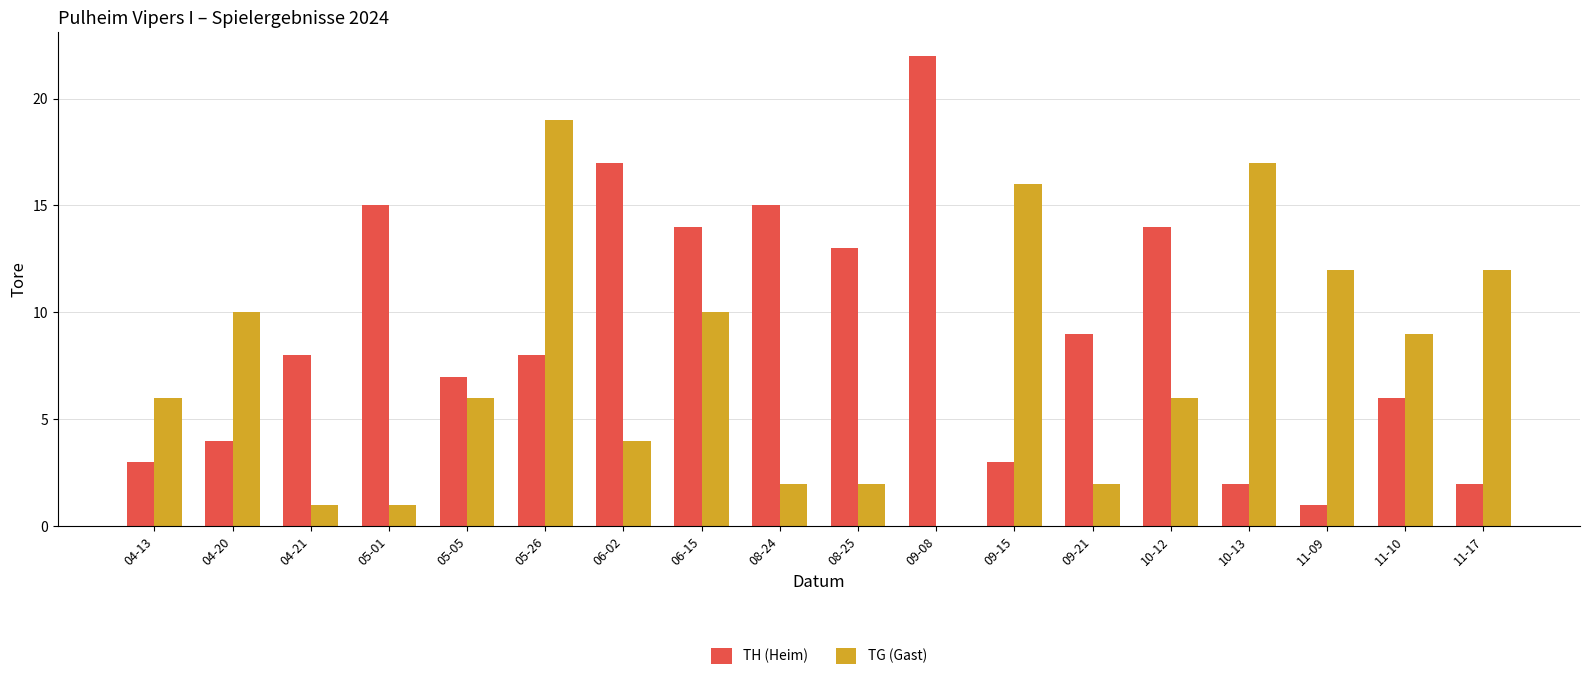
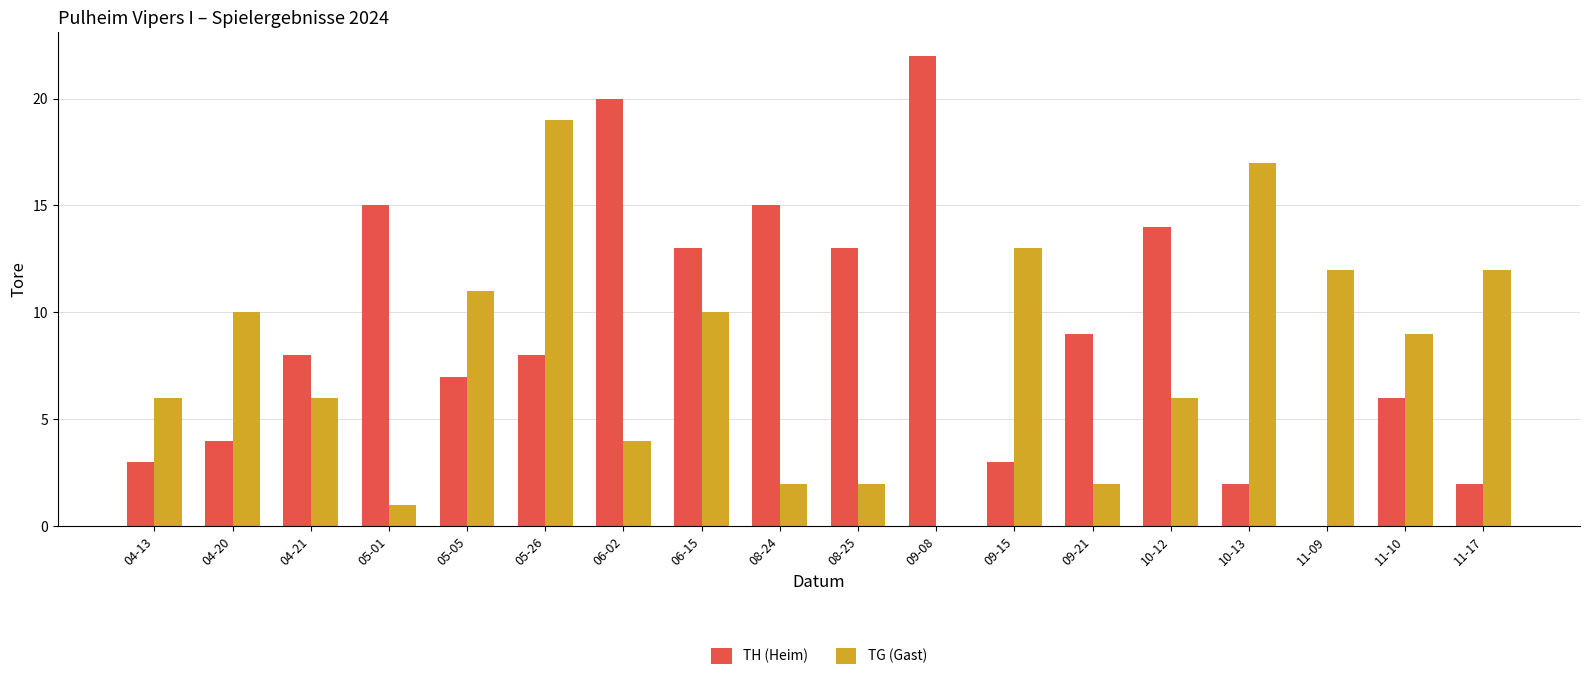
TG (Gast), 04-21: 1 -> 6
TG (Gast), 05-05: 6 -> 11
TH (Heim), 06-02: 17 -> 20
TH (Heim), 06-15: 14 -> 13
TG (Gast), 09-15: 16 -> 13
TH (Heim), 11-09: 1 -> 0
